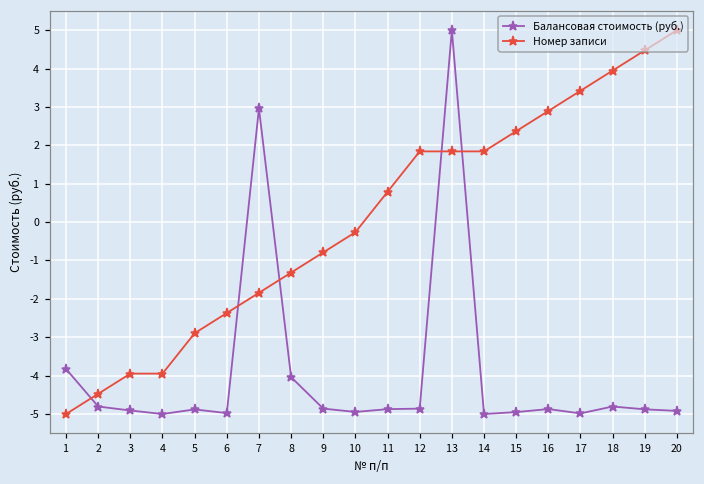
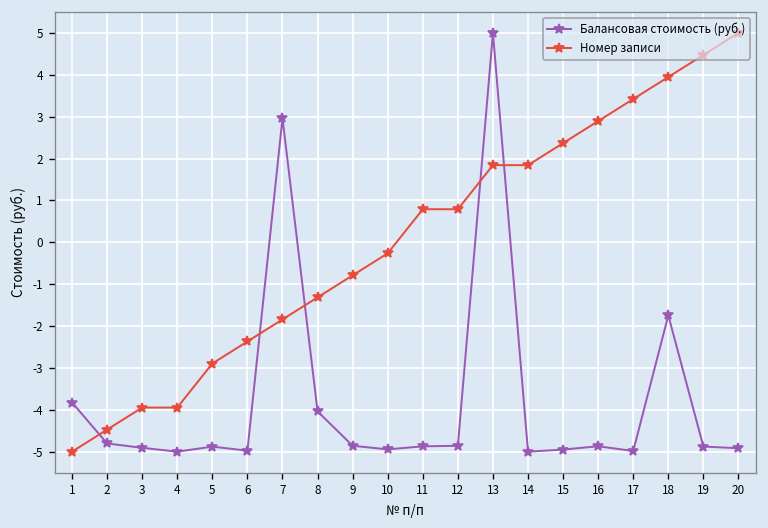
Номер записи, 12: 1.8 -> 0.8
Балансовая стоимость (руб.), 18: -4.8 -> -1.7
